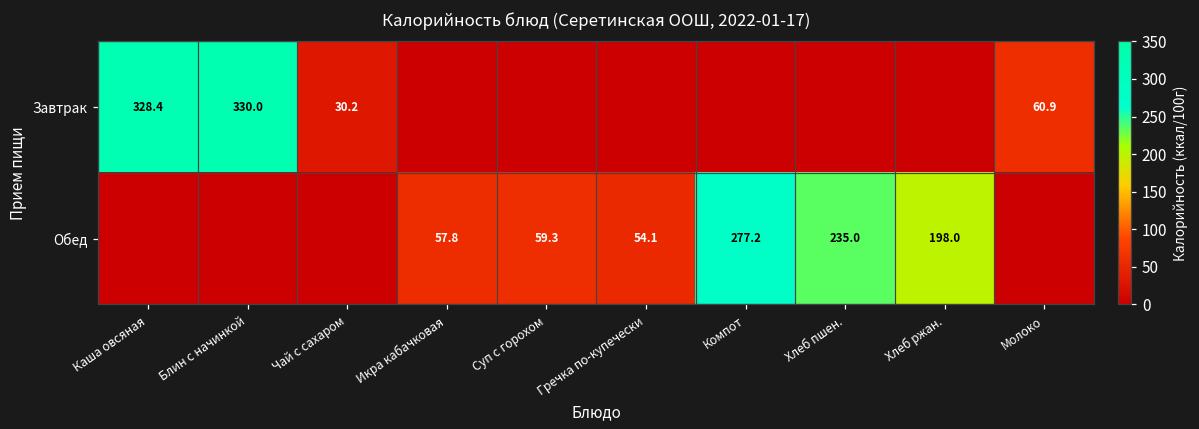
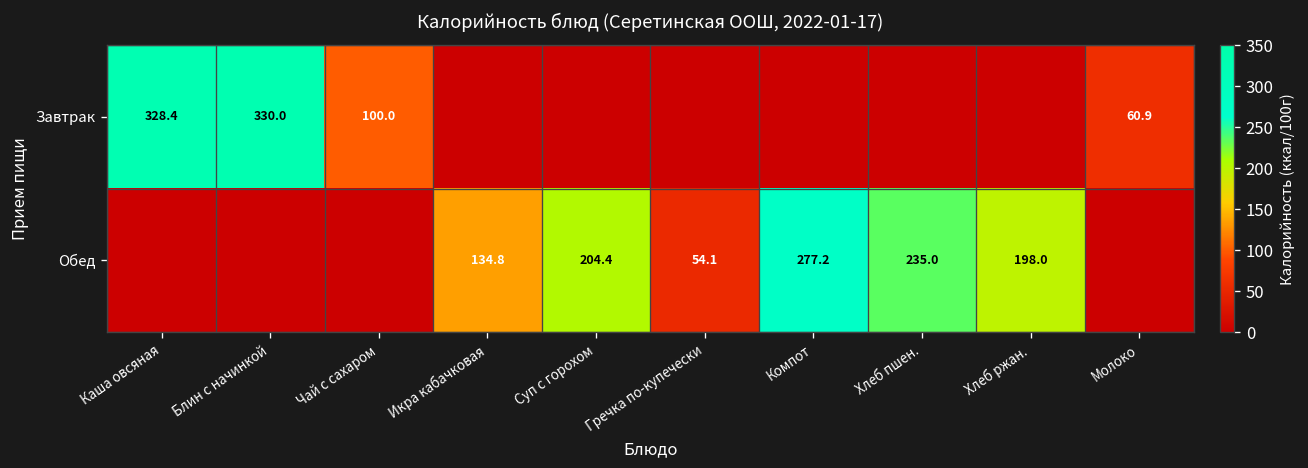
Завтрак, Чай с сахаром: 30.2 -> 100.0
Обед, Икра кабачковая: 57.8 -> 134.8
Обед, Суп с горохом: 59.3 -> 204.4
